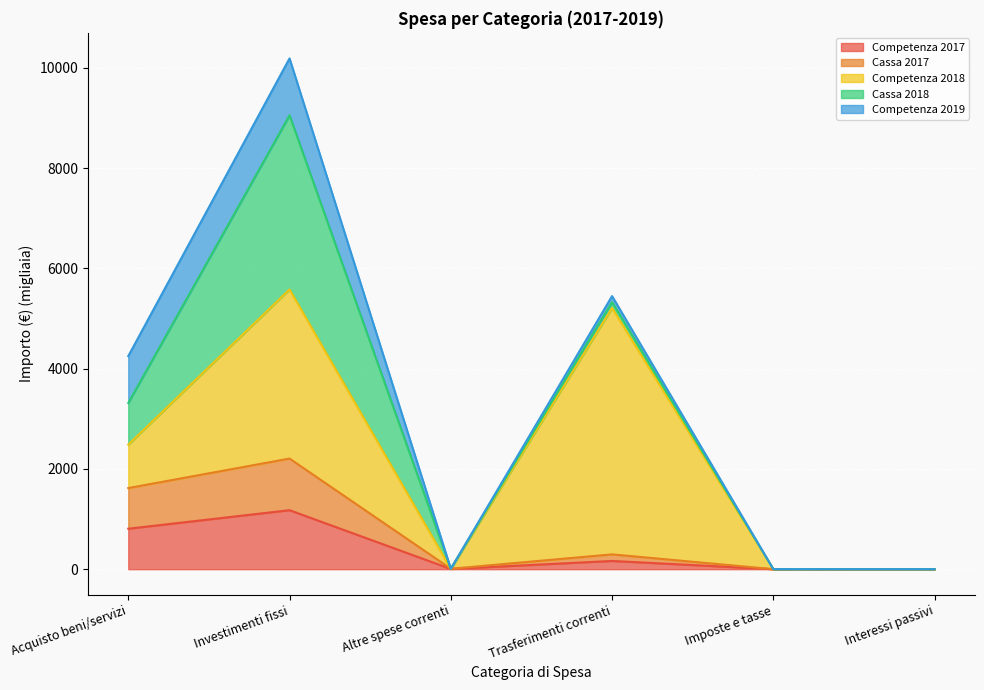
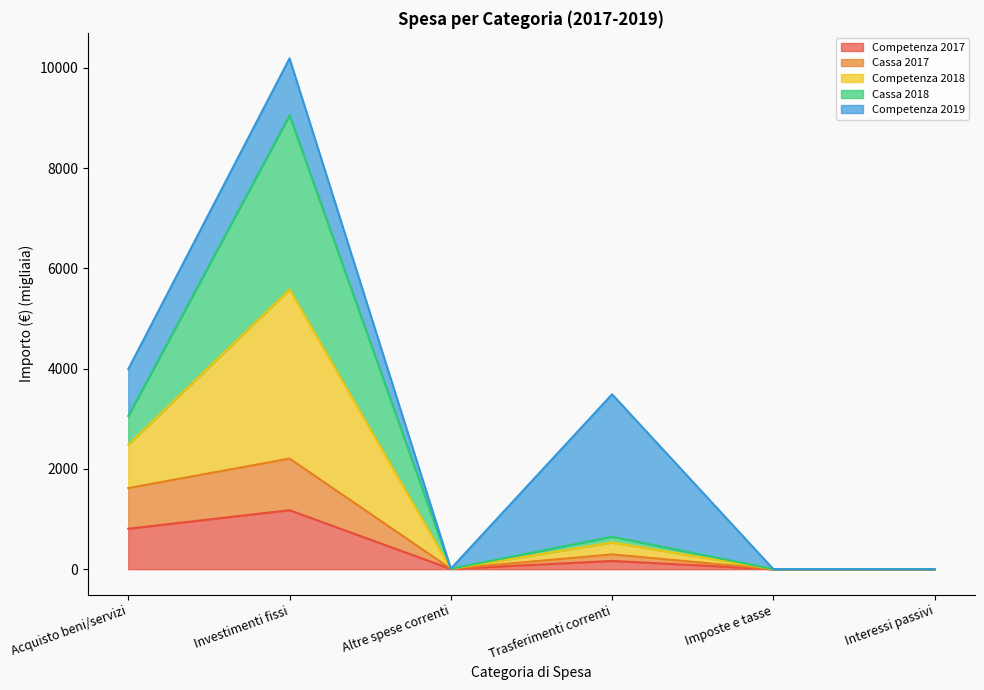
Cassa 2018, Acquisto beni/servizi: 800 -> 600
Competenza 2018, Trasferimenti correnti: 4900 -> 200
Competenza 2019, Trasferimenti correnti: 100 -> 2800
